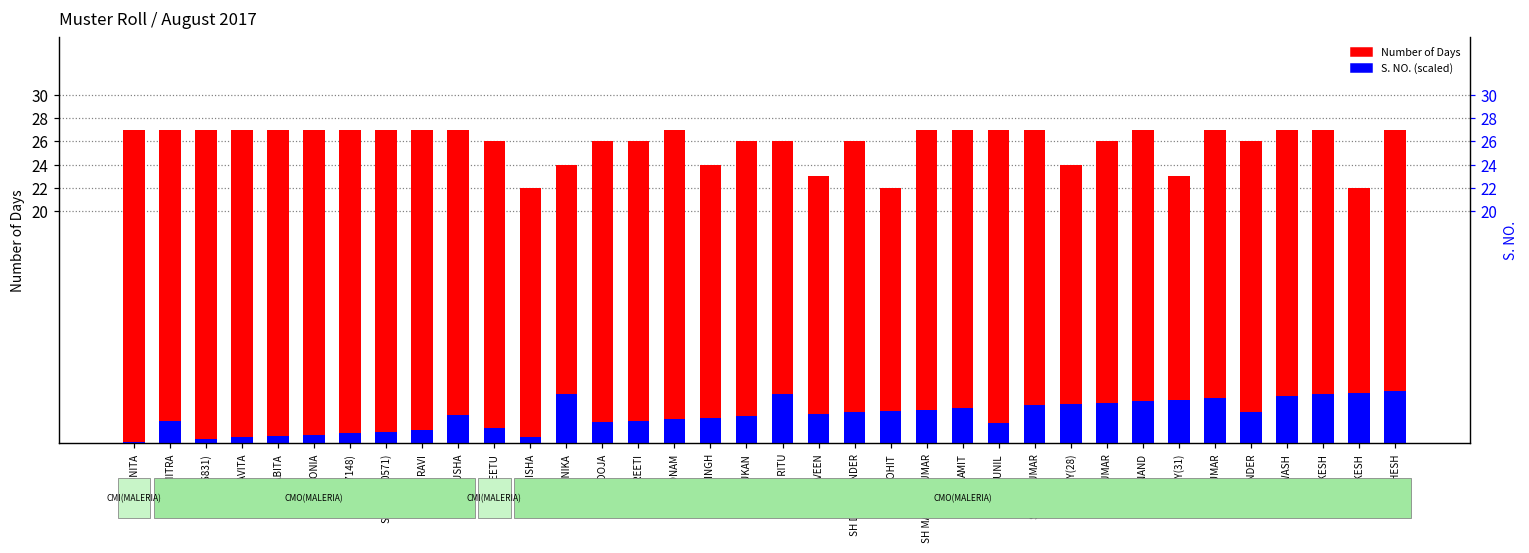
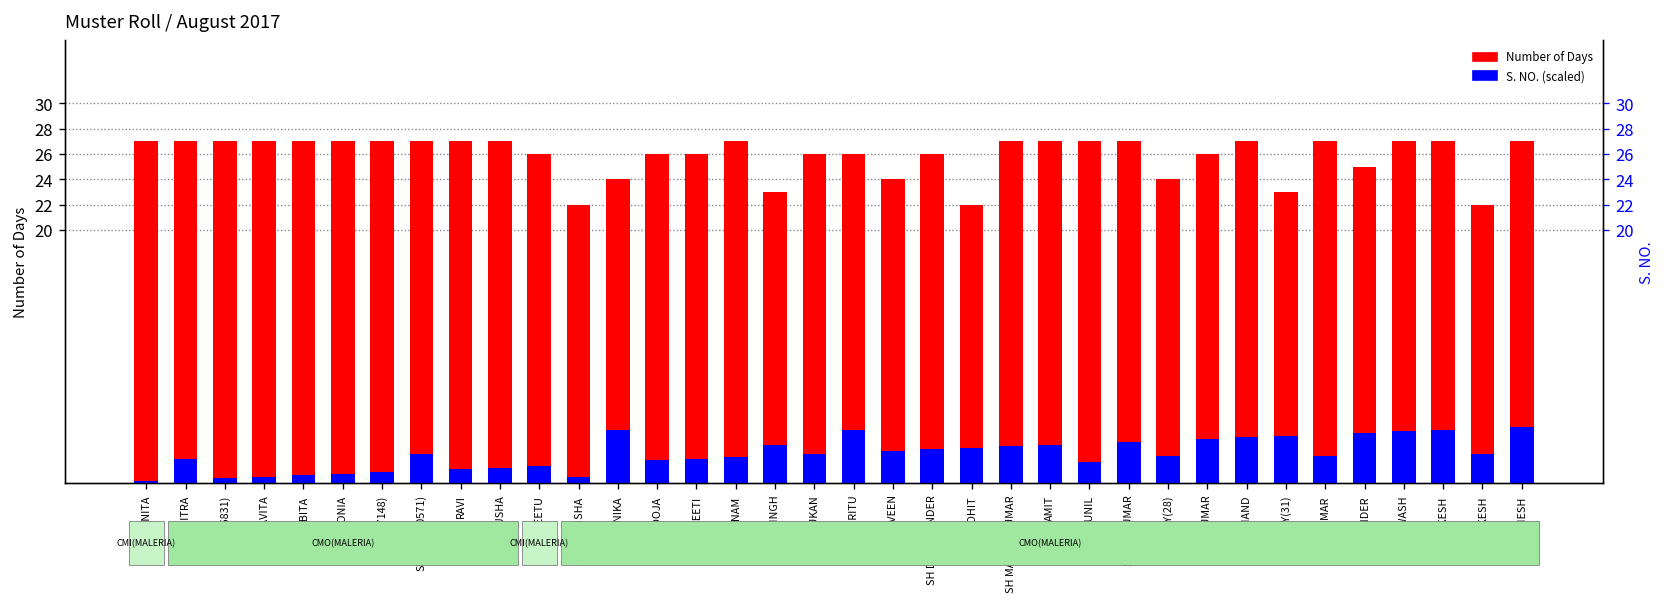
S. NO. (scaled), SUNITA(10571): 1.0 -> 2.3
S. NO. (scaled), USHA: 2.4 -> 1.2
Number of Days, VIR SINGH: 24 -> 23
S. NO. (scaled), VIR SINGH: 2.2 -> 3.0
Number of Days, SH PARVEEN: 23 -> 24
S. NO. (scaled), SANJAY(28): 3.4 -> 2.2
S. NO. (scaled), RAJKUMAR: 3.8 -> 2.2
Number of Days, HARENDER: 26 -> 25
S. NO. (scaled), HARENDER: 2.6 -> 4.0
S. NO. (scaled), MUKESH: 4.3 -> 2.3
